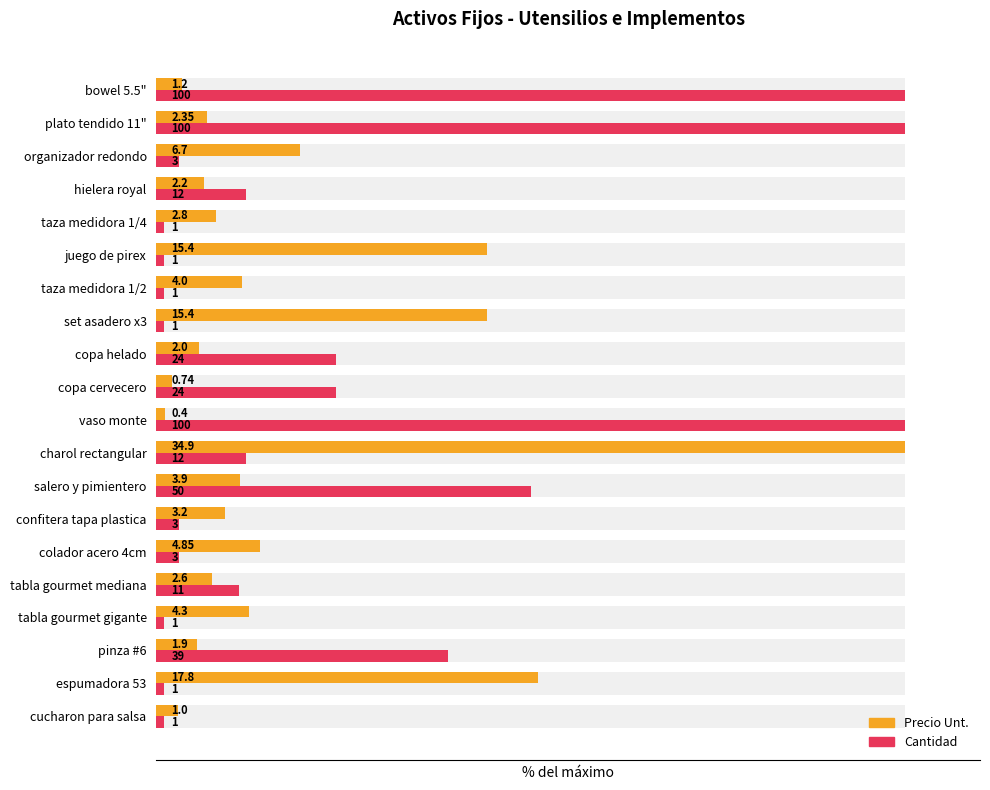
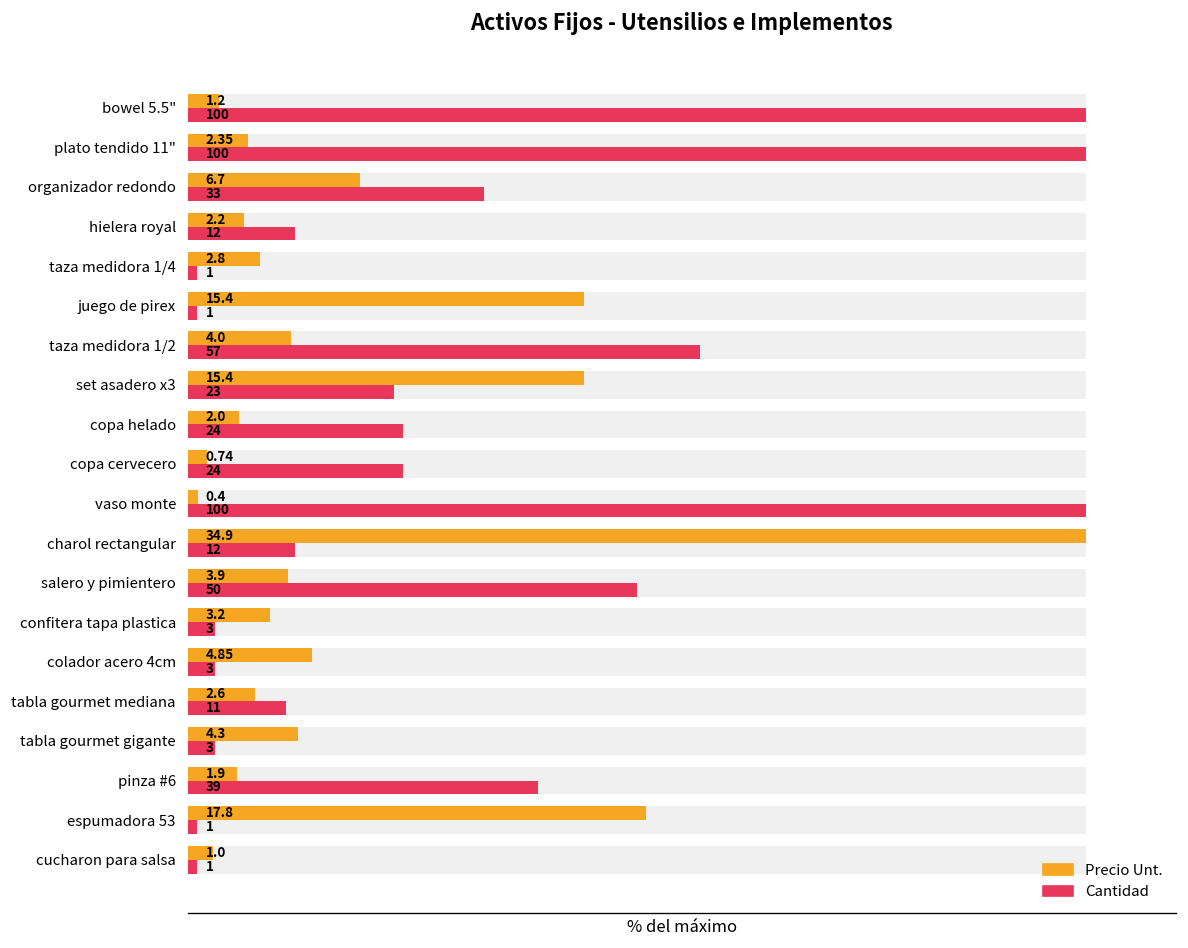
Cantidad, organizador redondo: 3 -> 33
Cantidad, taza medidora 1/2: 1 -> 57
Cantidad, set asadero x3: 1 -> 23
Cantidad, tabla gourmet gigante: 1 -> 3
